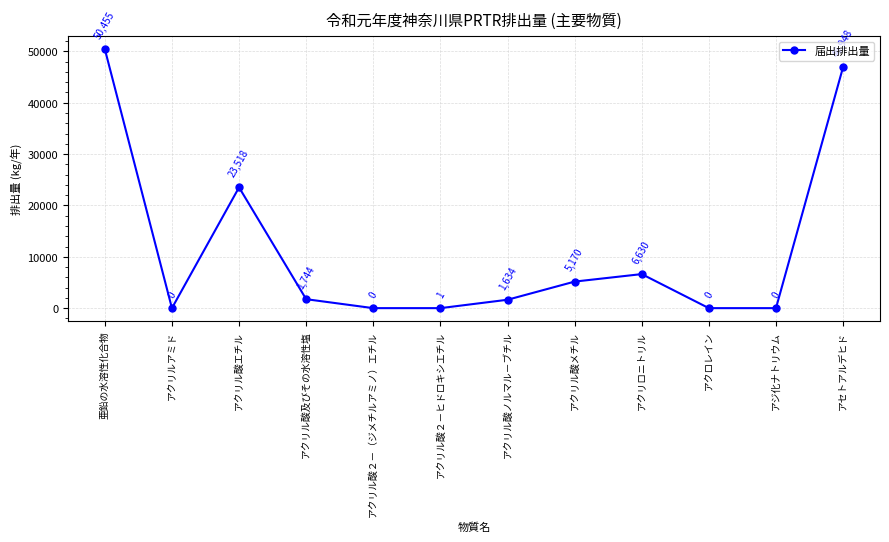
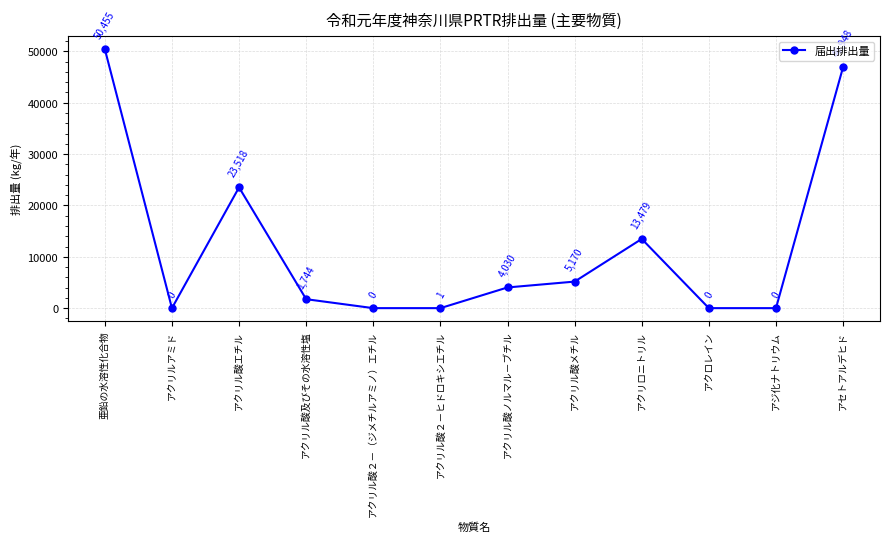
アクリル酸ノルマル－ブチル: 1,634 -> 4,030
アクリロニトリル: 6,630 -> 13,479
